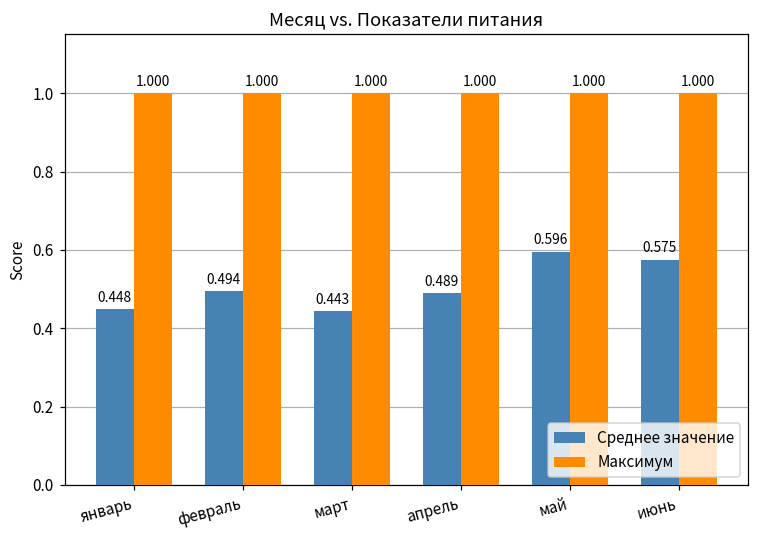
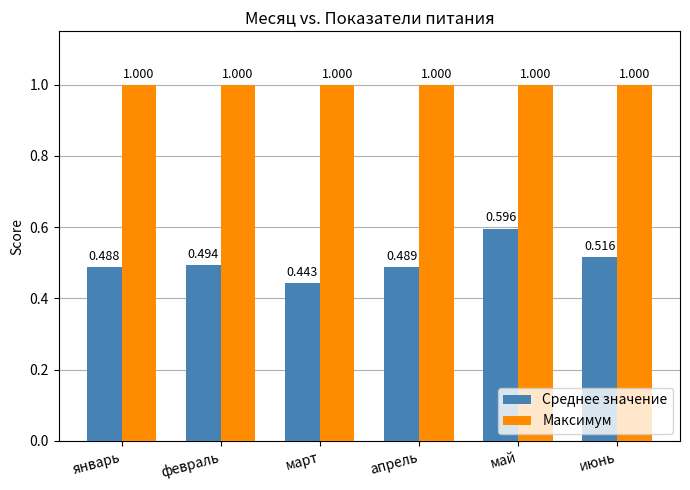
Среднее значение, январь: 0.448 -> 0.488
Среднее значение, июнь: 0.575 -> 0.516
